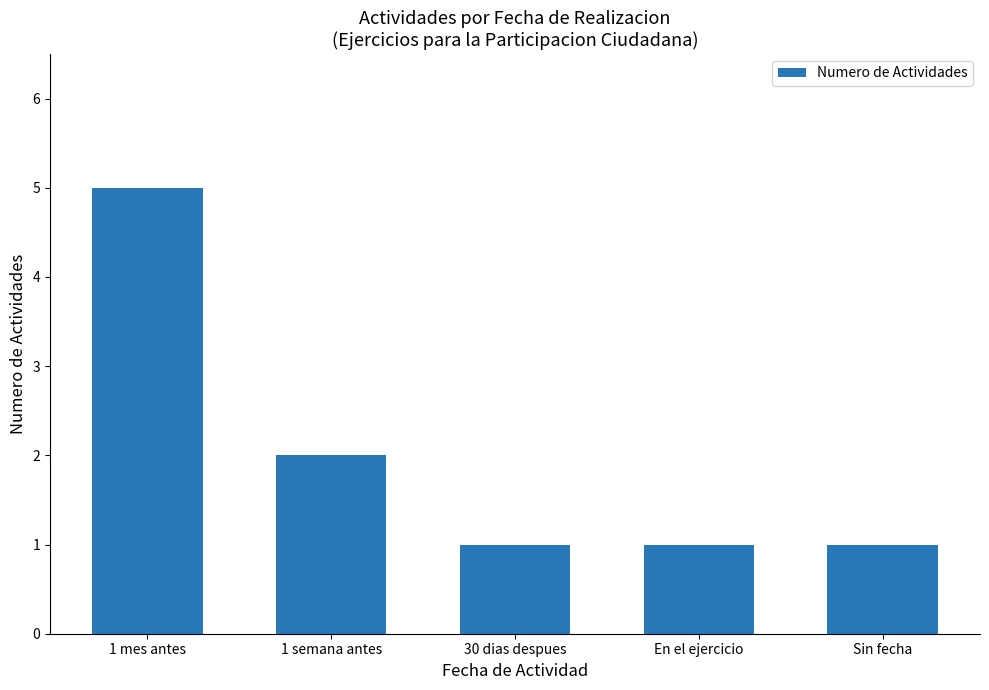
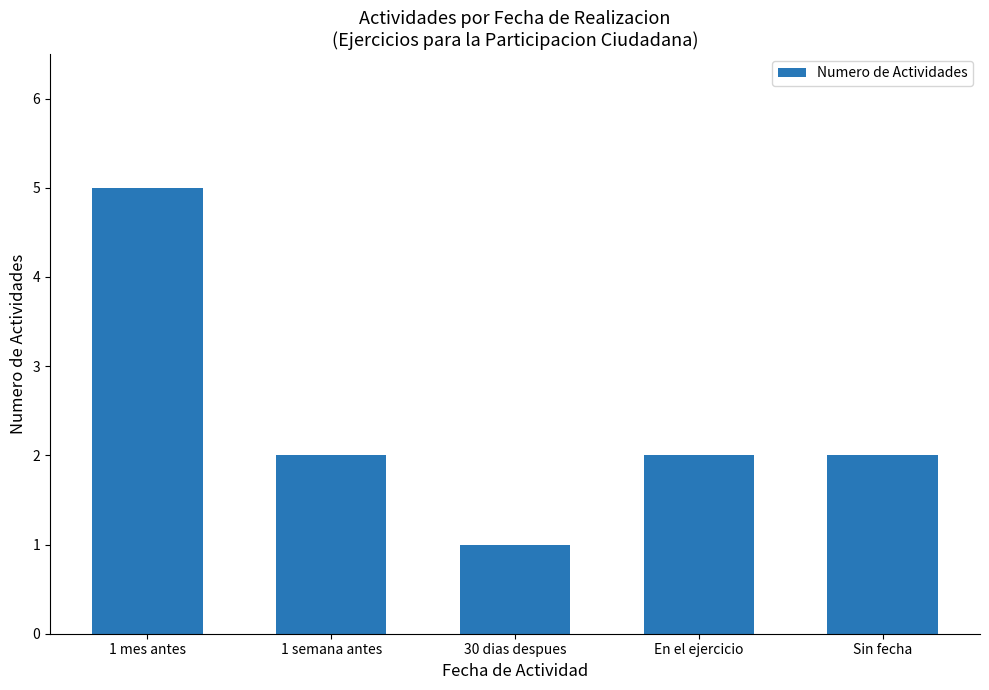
En el ejercicio: 1 -> 2
Sin fecha: 1 -> 2
